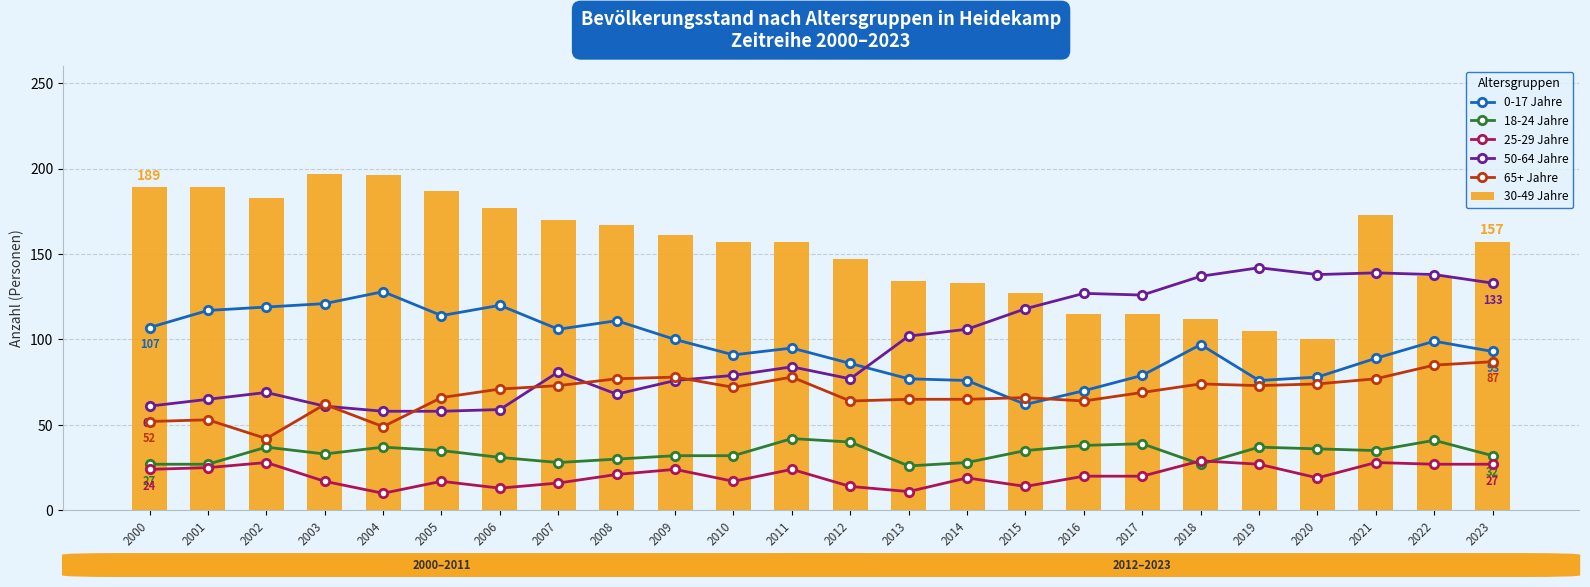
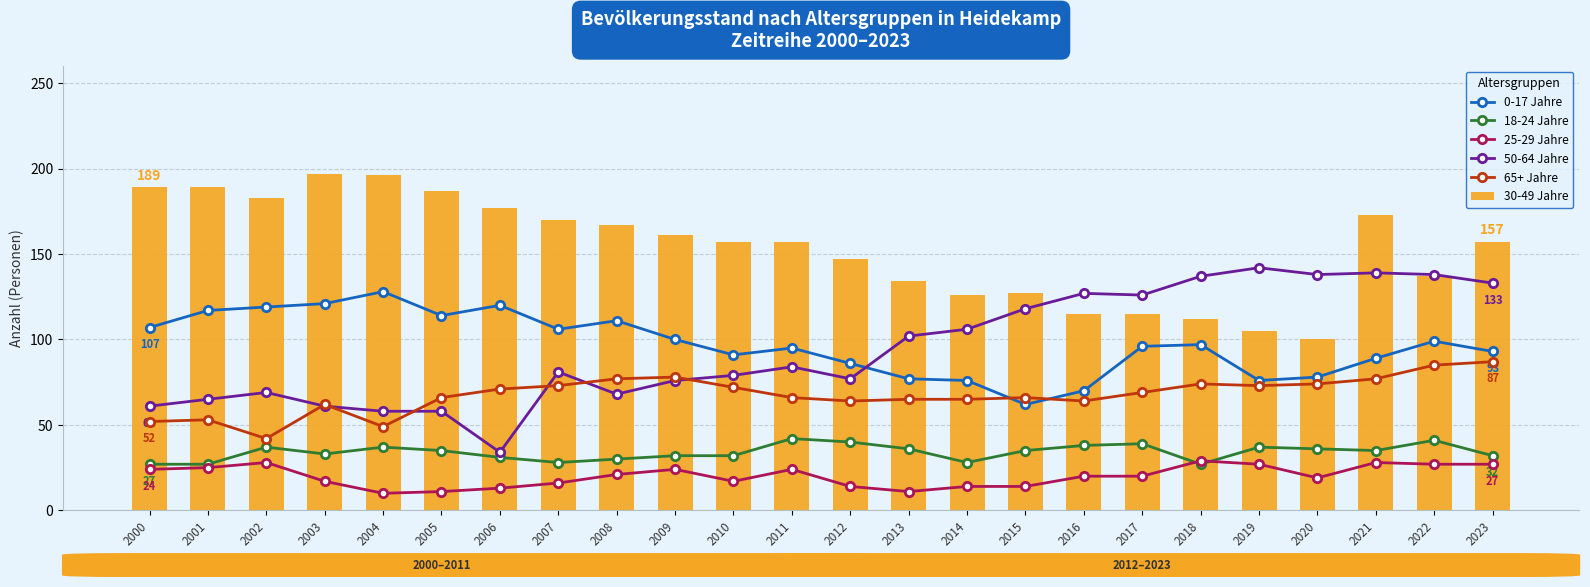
25-29 Jahre, 2005: 17 -> 11
50-64 Jahre, 2006: 59 -> 34
65+ Jahre, 2011: 78 -> 66
18-24 Jahre, 2013: 26 -> 36
30-49 Jahre, 2014: 133 -> 126
25-29 Jahre, 2014: 19 -> 14
0-17 Jahre, 2017: 79 -> 96
